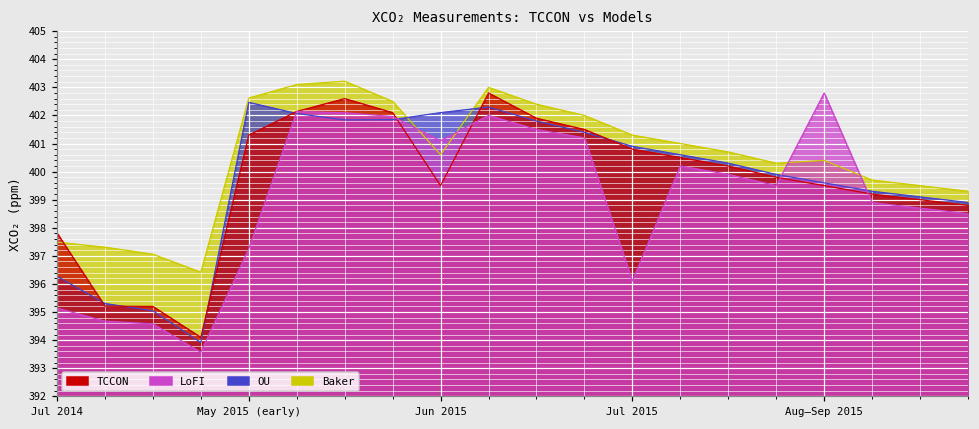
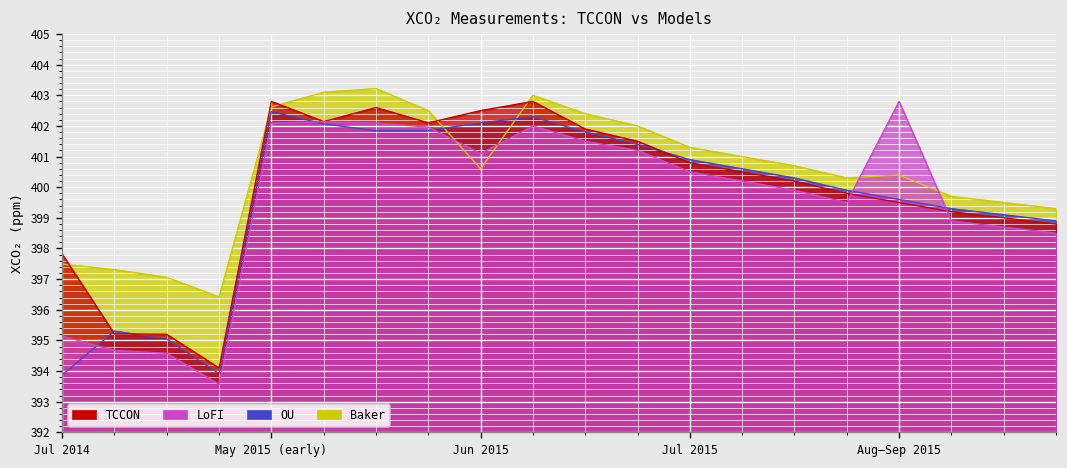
OU, Jul 2014: 396.3 -> 393.9
TCCON, May 2015 (early): 401.3 -> 402.8
LoFI, May 2015 (early): 397.3 -> 402.1
TCCON, Jun 2015: 399.5 -> 402.5
LoFI, Jul 2015: 396.1 -> 400.5
